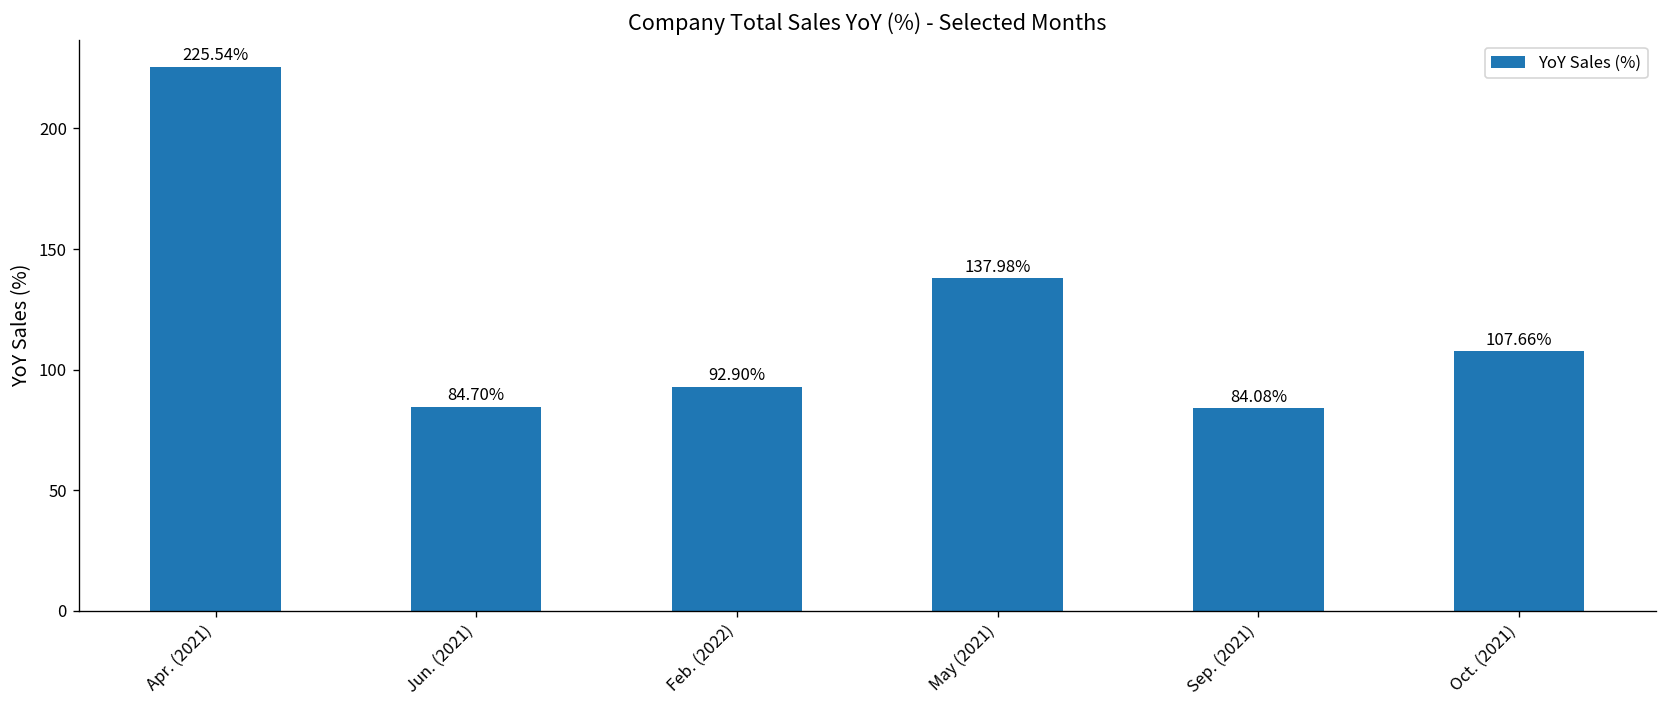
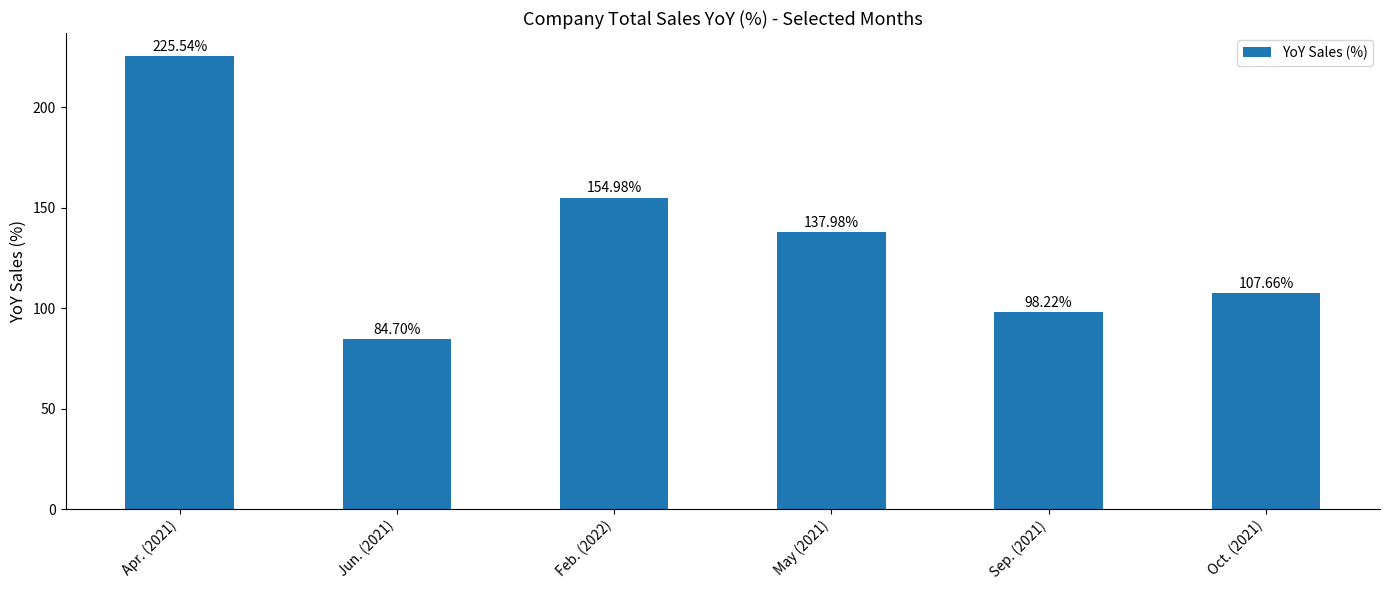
Feb. (2022): 92.90% -> 154.98%
Sep. (2021): 84.08% -> 98.22%
